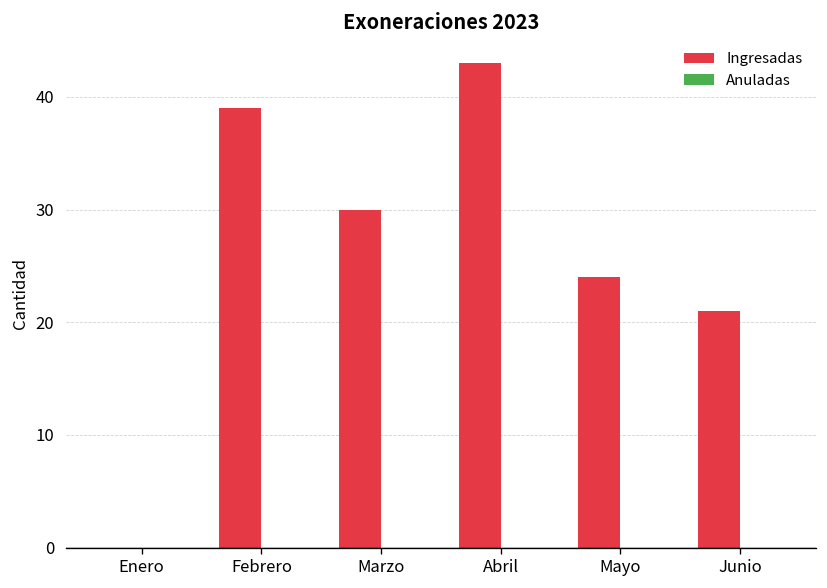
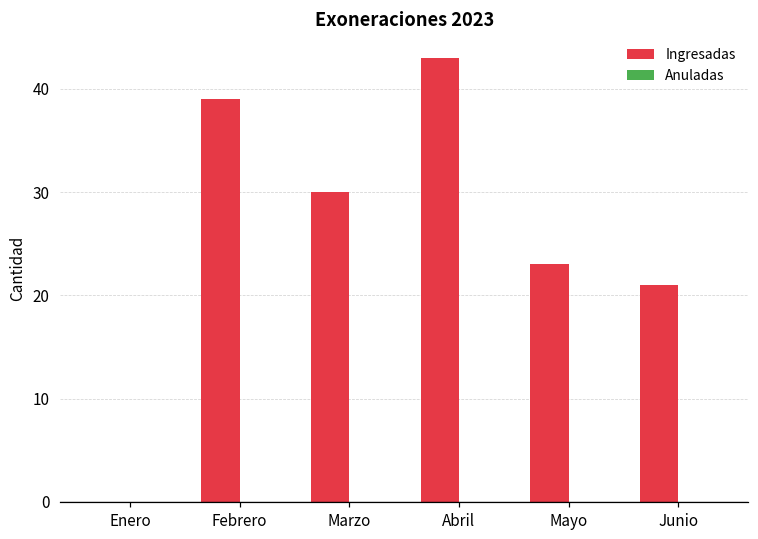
Ingresadas, Mayo: 24 -> 23
